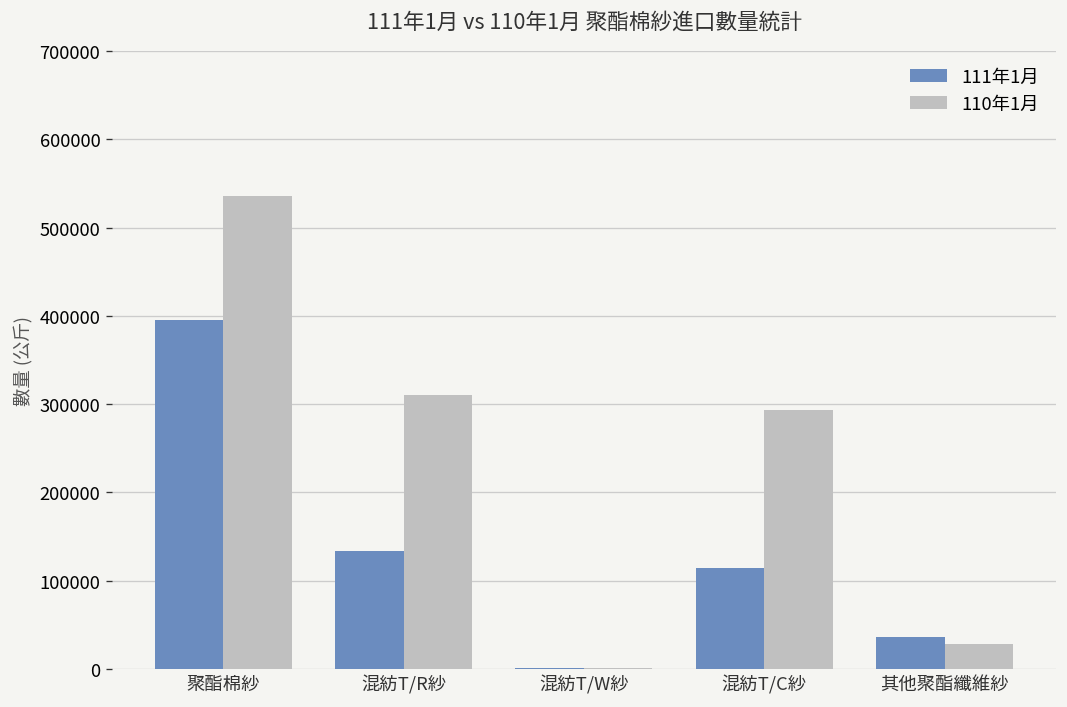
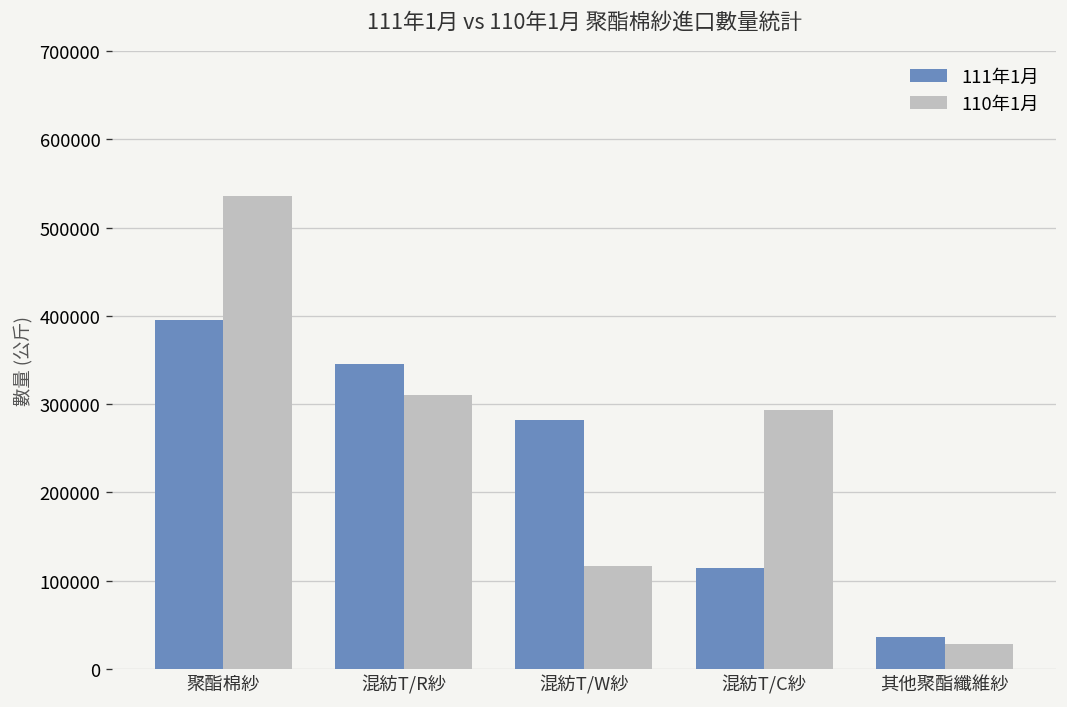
111年1月, 混紡T/R紗: 130000 -> 350000
111年1月, 混紡T/W紗: 0 -> 280000
110年1月, 混紡T/W紗: 0 -> 120000
